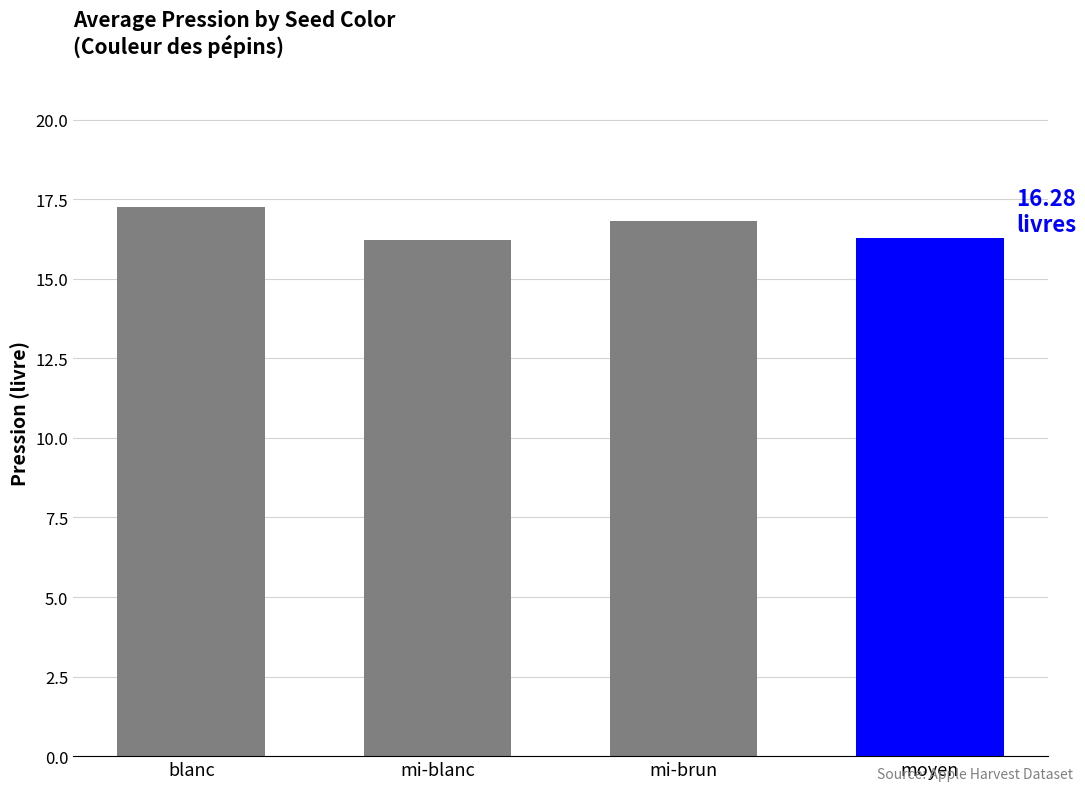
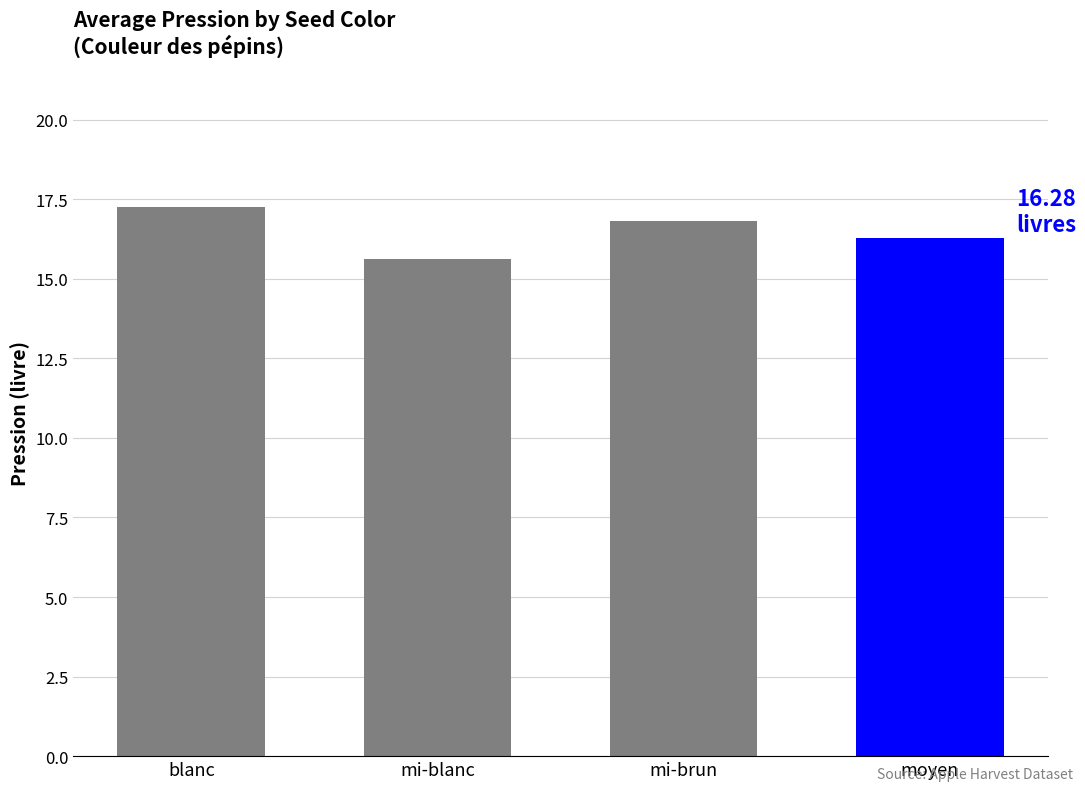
mi-blanc: 16.2 -> 15.6
